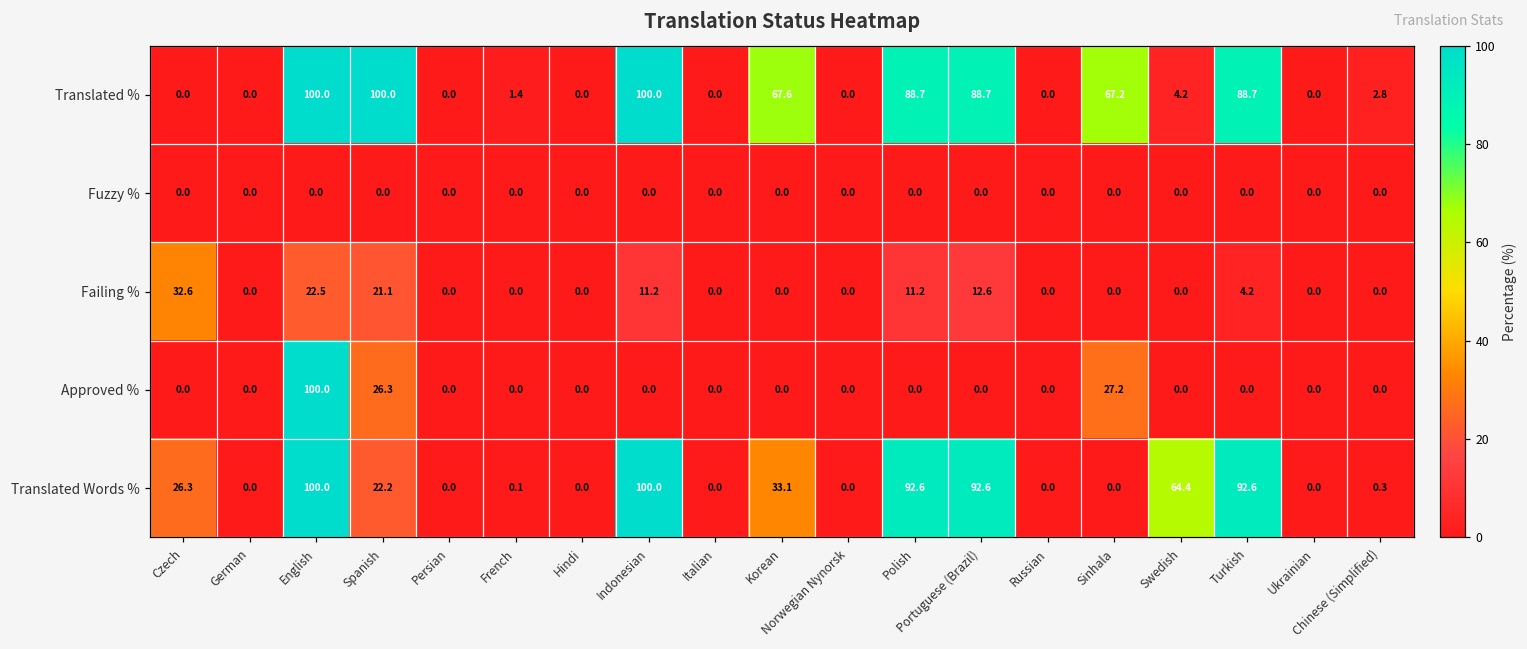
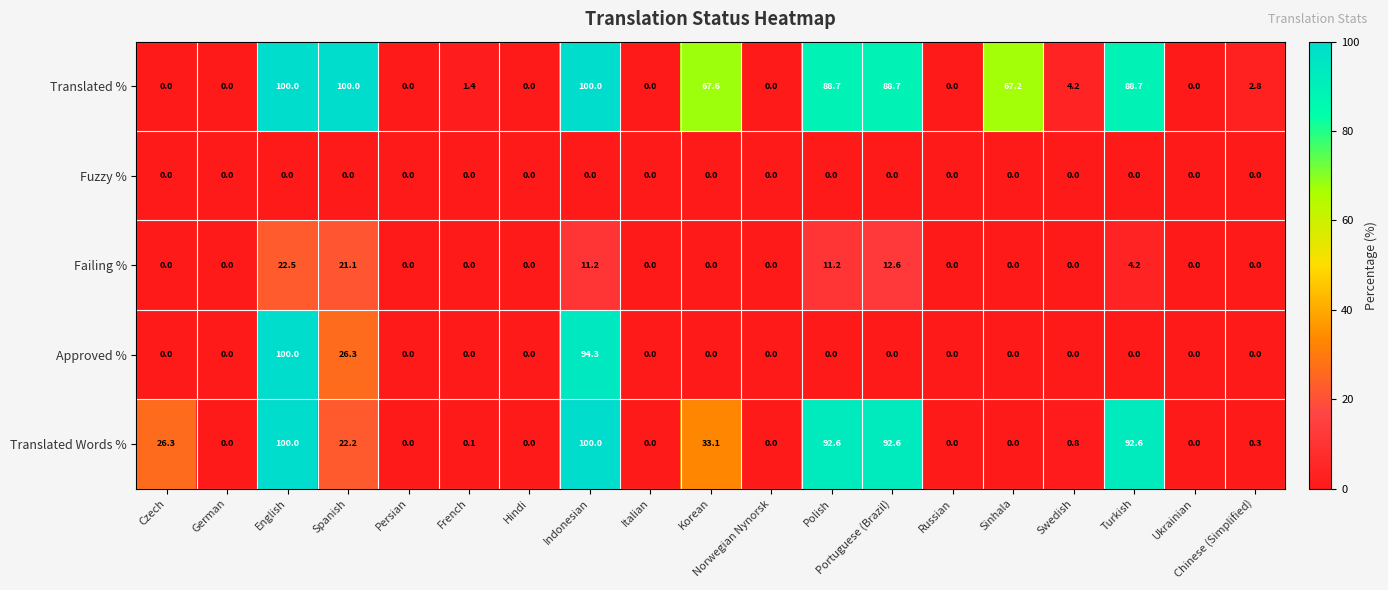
Failing %, Czech: 32.6 -> 0.0
Approved %, Indonesian: 0.0 -> 94.3
Approved %, Sinhala: 27.2 -> 0.0
Translated Words %, Swedish: 64.4 -> 0.8
